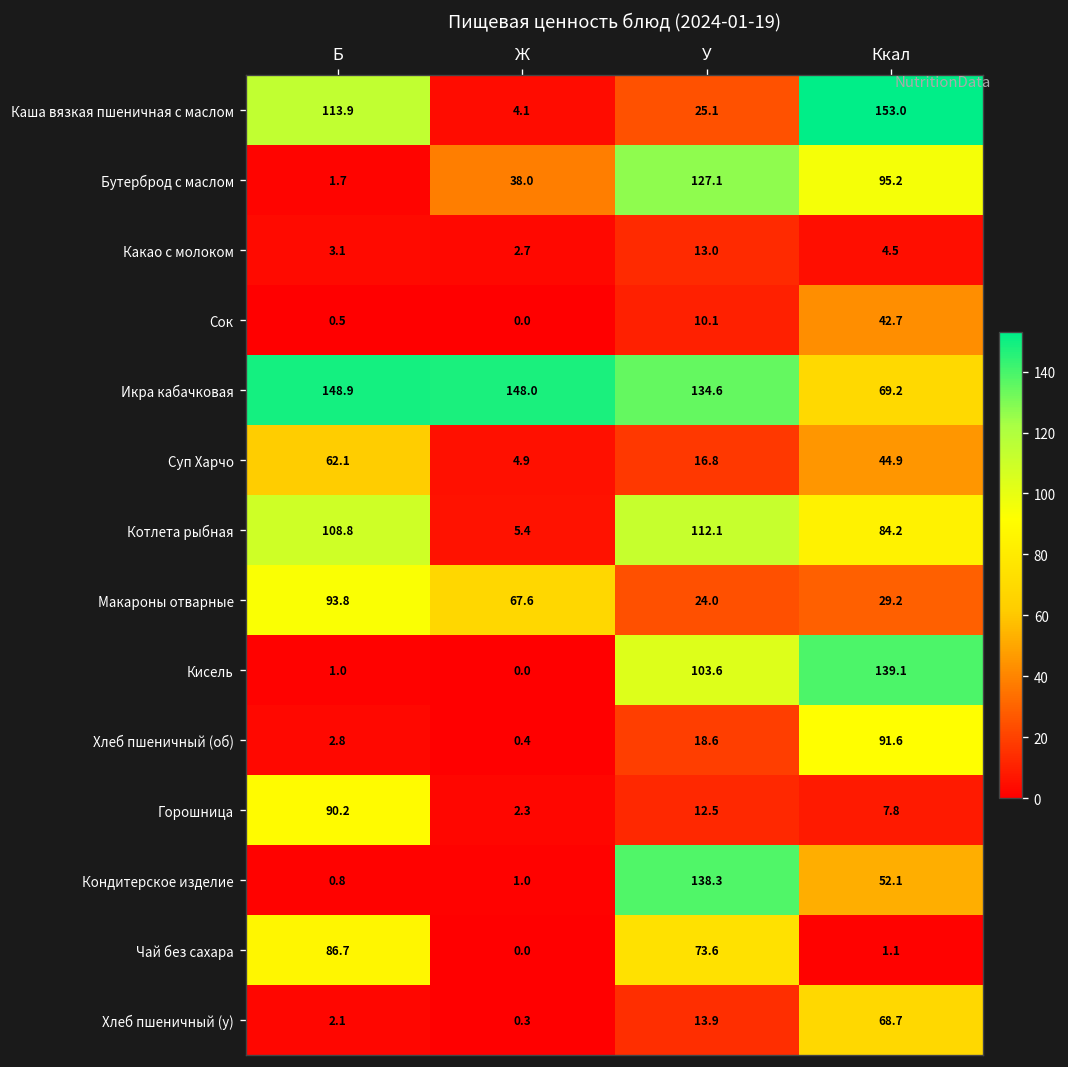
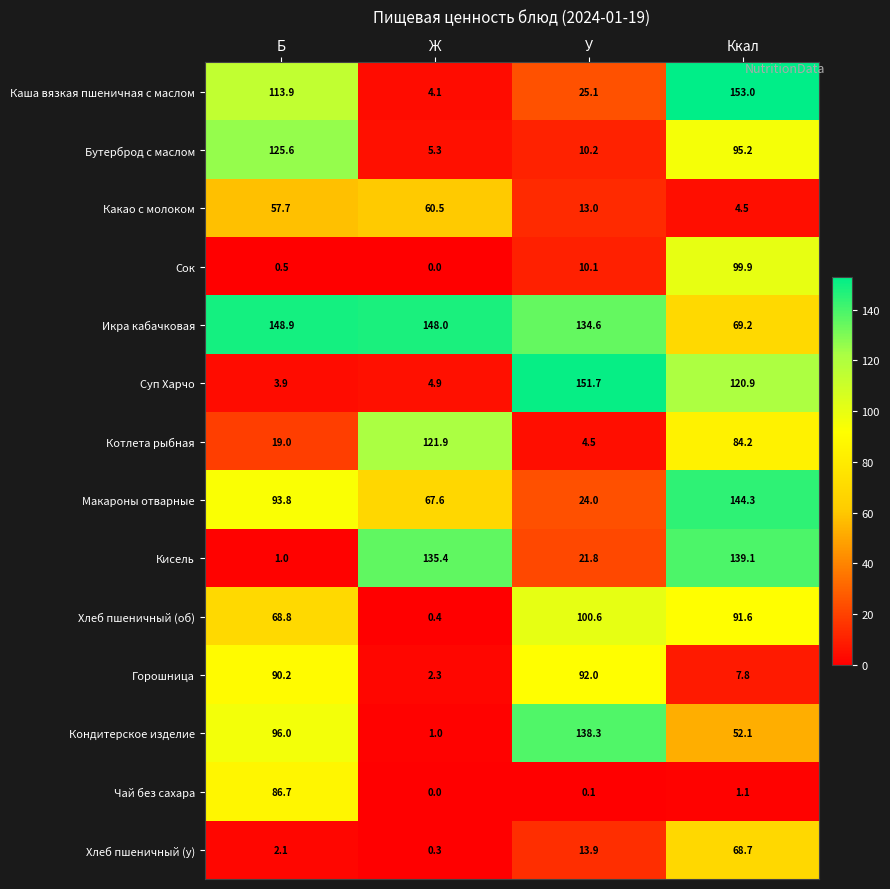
Бутерброд с маслом, Б: 1.7 -> 125.6
Бутерброд с маслом, Ж: 38.0 -> 5.3
Бутерброд с маслом, У: 127.1 -> 10.2
Какао с молоком, Б: 3.1 -> 57.7
Какао с молоком, Ж: 2.7 -> 60.5
Сок, Ккал: 42.7 -> 99.9
Суп Харчо, Б: 62.1 -> 3.9
Суп Харчо, У: 16.8 -> 151.7
Суп Харчо, Ккал: 44.9 -> 120.9
Котлета рыбная, Б: 108.8 -> 19.0
Котлета рыбная, Ж: 5.4 -> 121.9
Котлета рыбная, У: 112.1 -> 4.5
Макароны отварные, Ккал: 29.2 -> 144.3
Кисель, Ж: 0.0 -> 135.4
Кисель, У: 103.6 -> 21.8
Хлеб пшеничный (об), Б: 2.8 -> 68.8
Хлеб пшеничный (об), У: 18.6 -> 100.6
Горошница, У: 12.5 -> 92.0
Кондитерское изделие, Б: 0.8 -> 96.0
Чай без сахара, У: 73.6 -> 0.1
